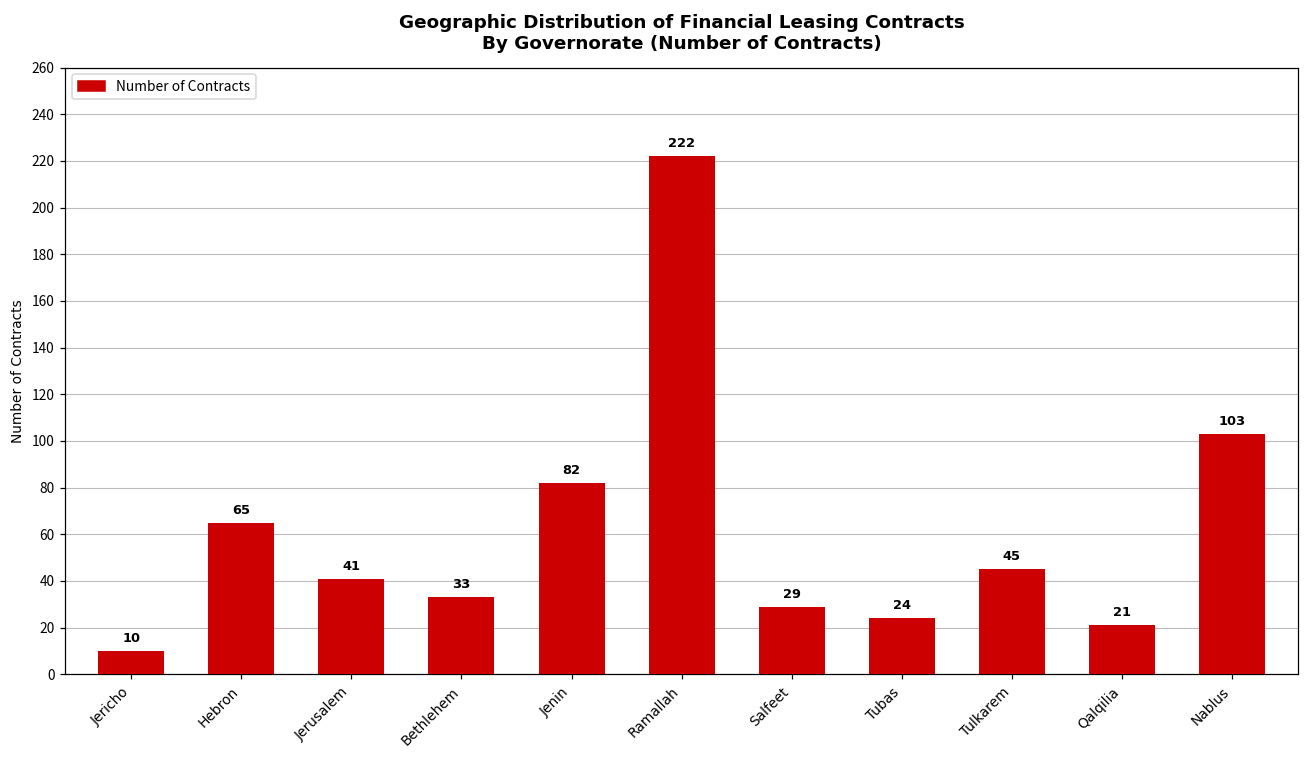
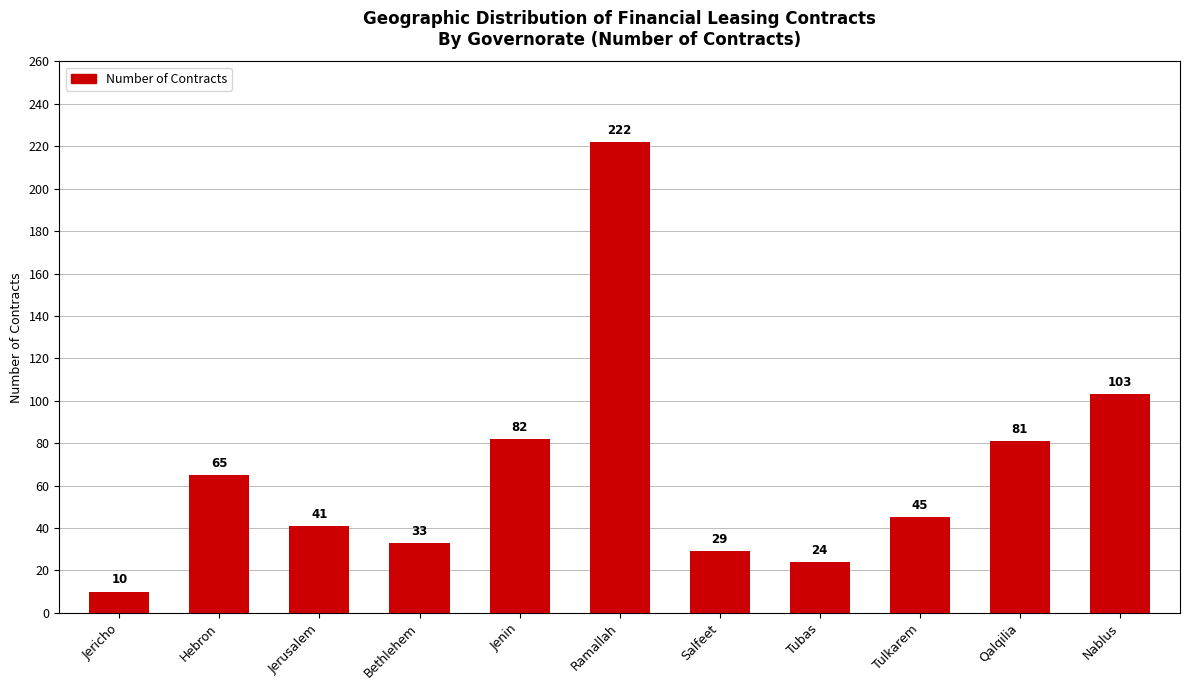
Qalqilia: 21 -> 81
